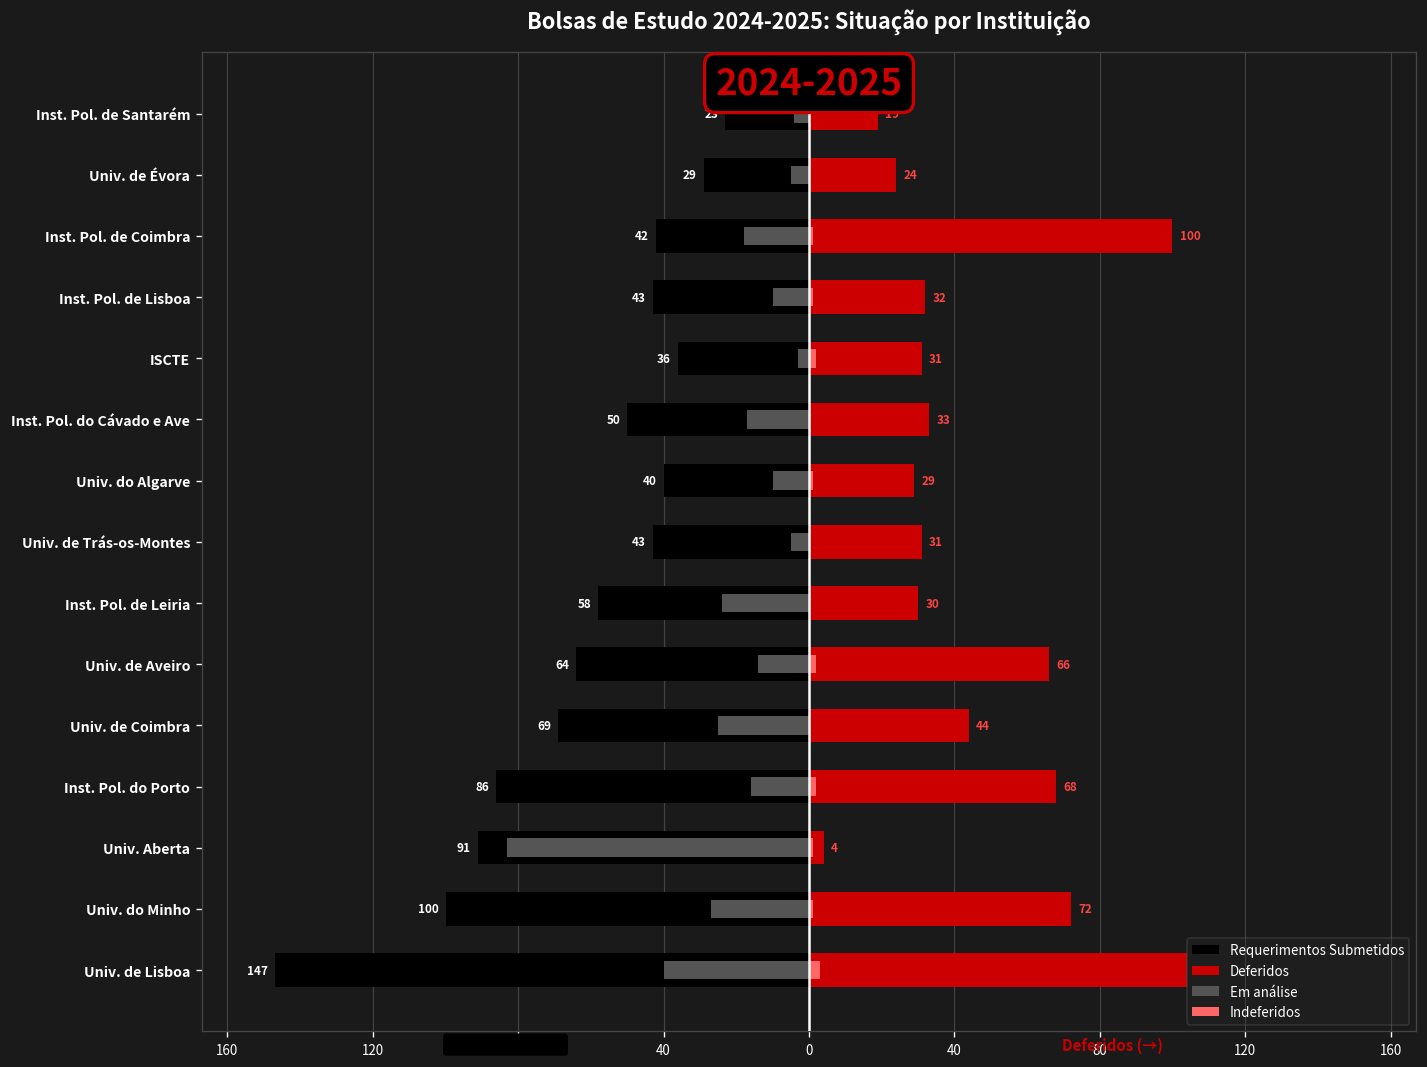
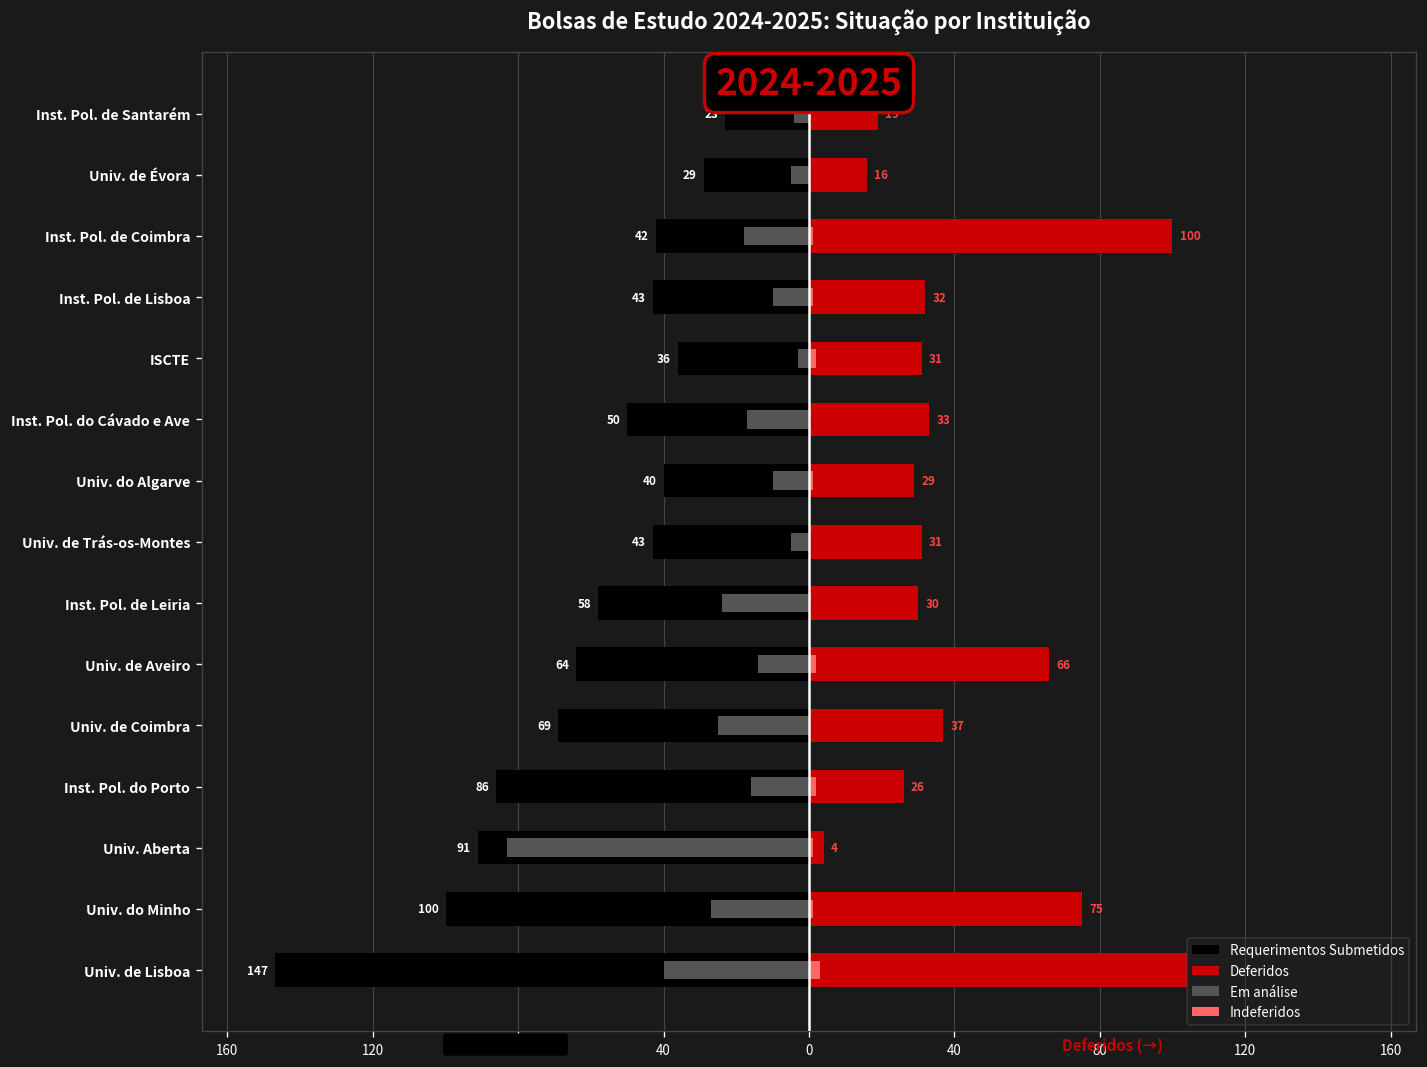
Deferidos, Univ. de Évora: 24 -> 16
Deferidos, Univ. de Coimbra: 44 -> 37
Deferidos, Inst. Pol. do Porto: 68 -> 26
Deferidos, Univ. do Minho: 72 -> 75
